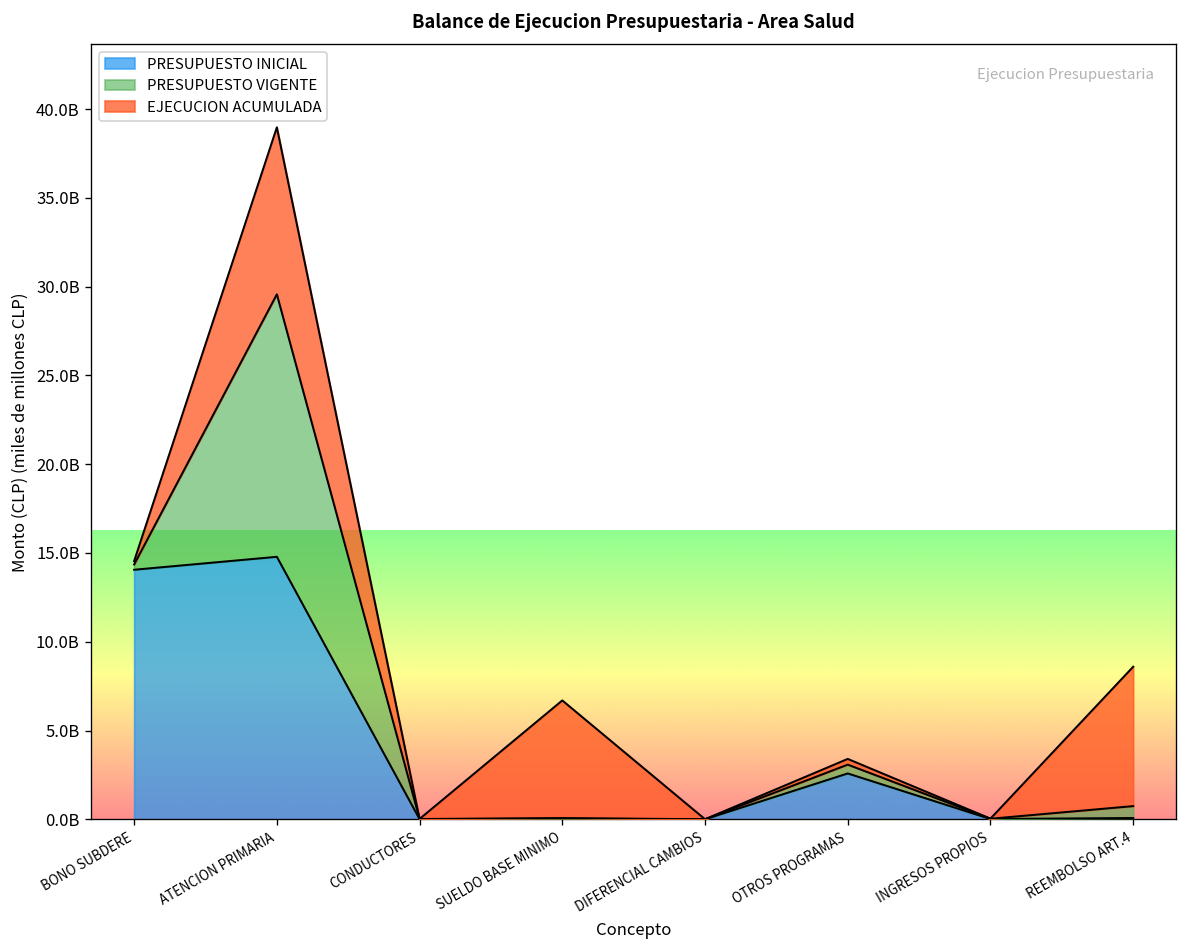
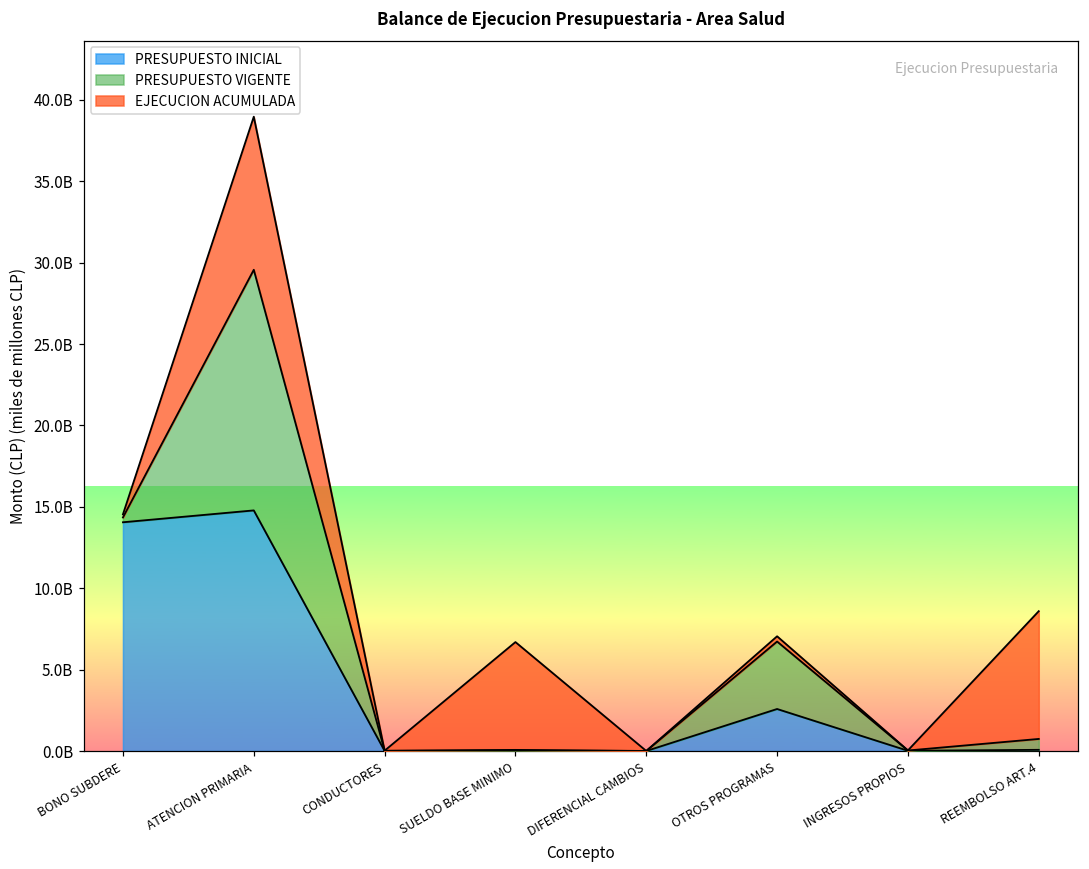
PRESUPUESTO VIGENTE, OTROS PROGRAMAS: 500000000 -> 4100000000
